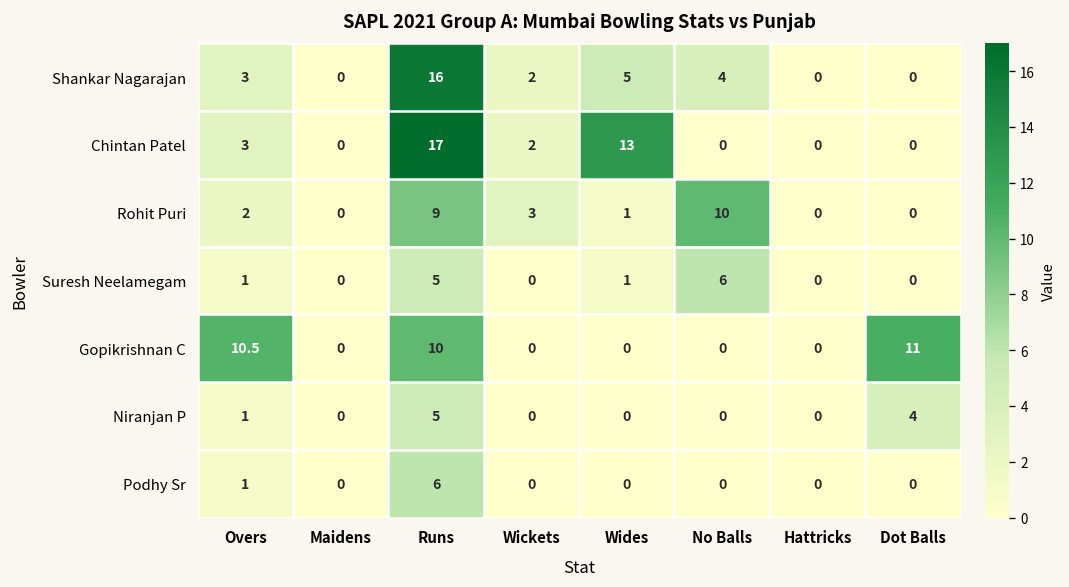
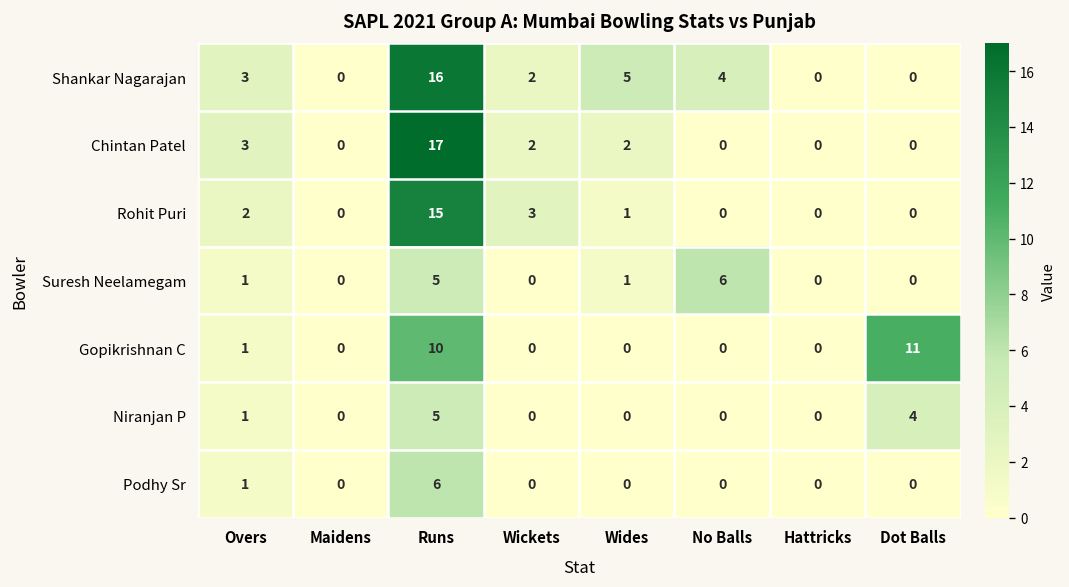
Chintan Patel, Wides: 13 -> 2
Rohit Puri, Runs: 9 -> 15
Rohit Puri, No Balls: 10 -> 0
Gopikrishnan C, Overs: 10.5 -> 1
